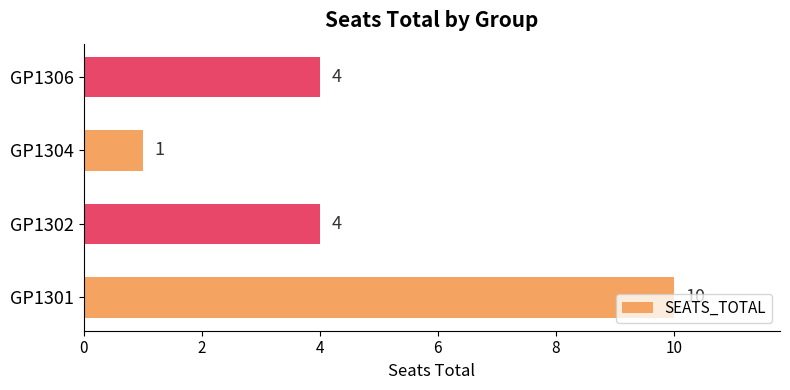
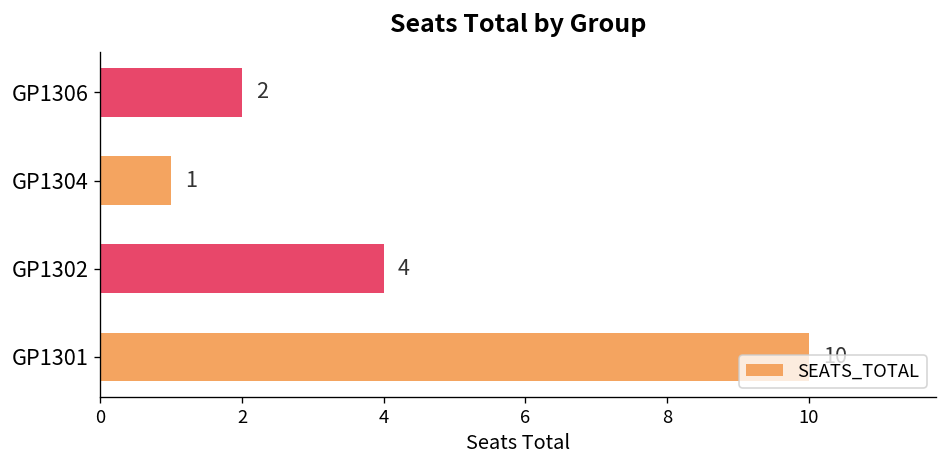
GP1306: 4 -> 2
